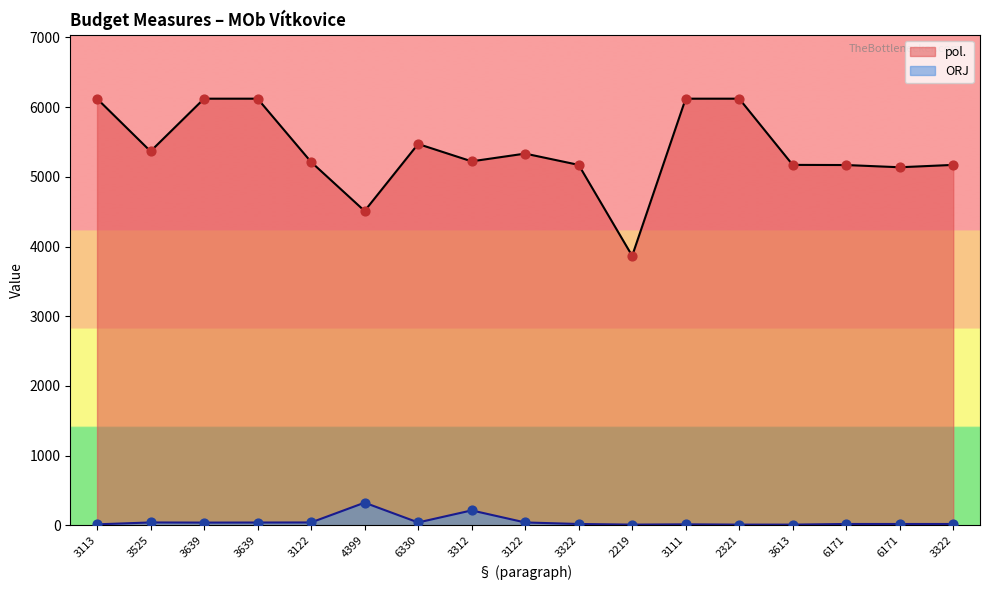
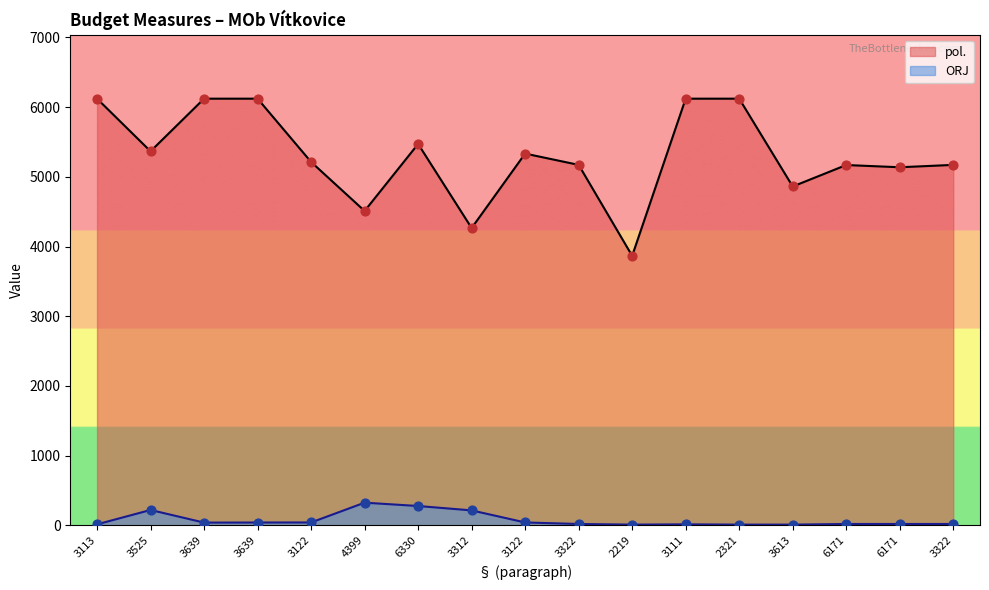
ORJ, 3525: 0 -> 200
ORJ, 6330: 0 -> 300
pol., 3312: 5200 -> 4300
pol., 3613: 5200 -> 4900
